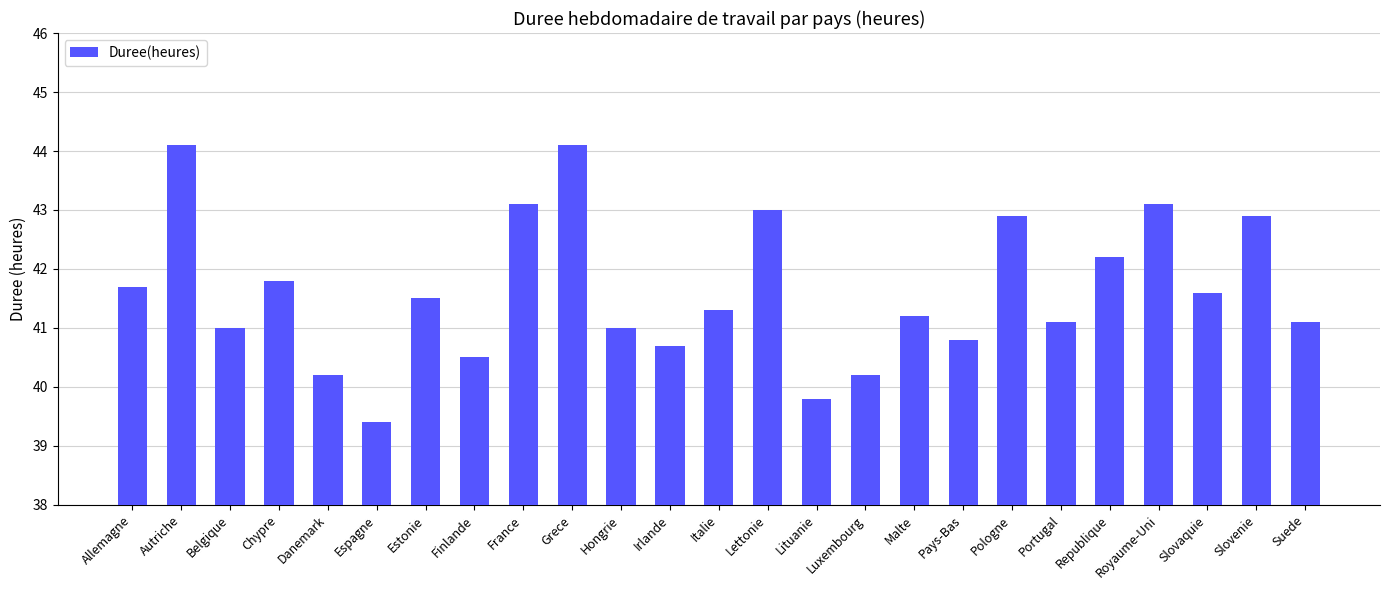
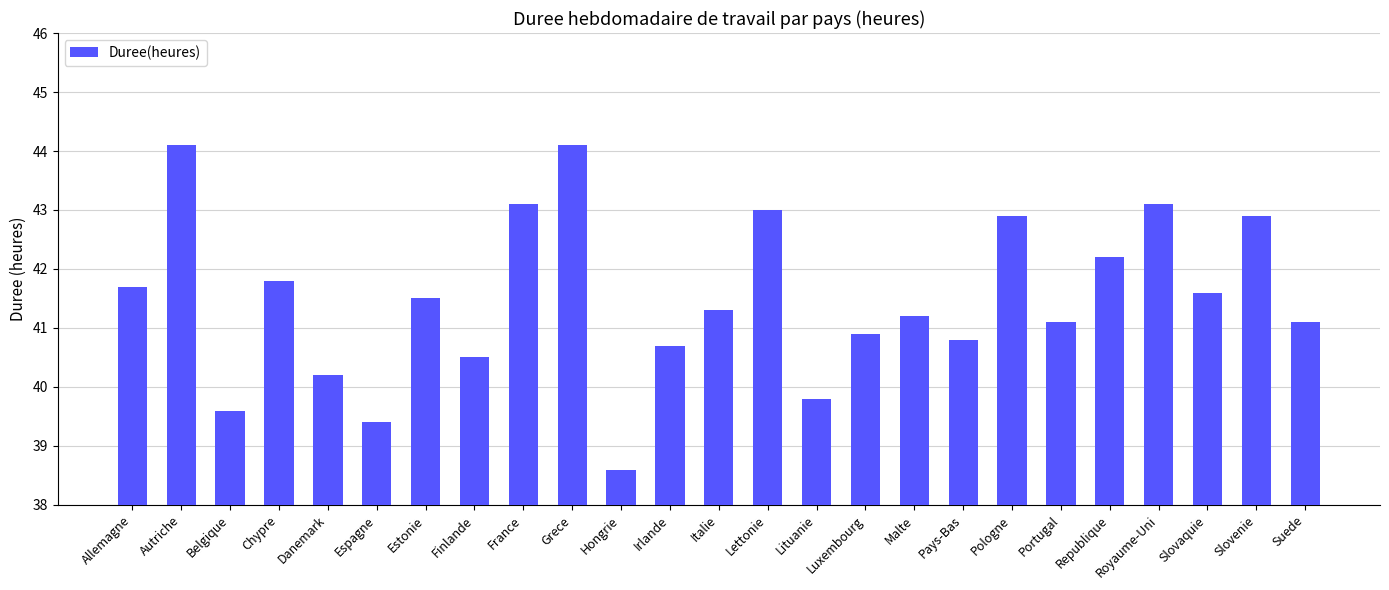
Belgique: 41.0 -> 39.6
Hongrie: 41.0 -> 38.6
Luxembourg: 40.2 -> 40.9
